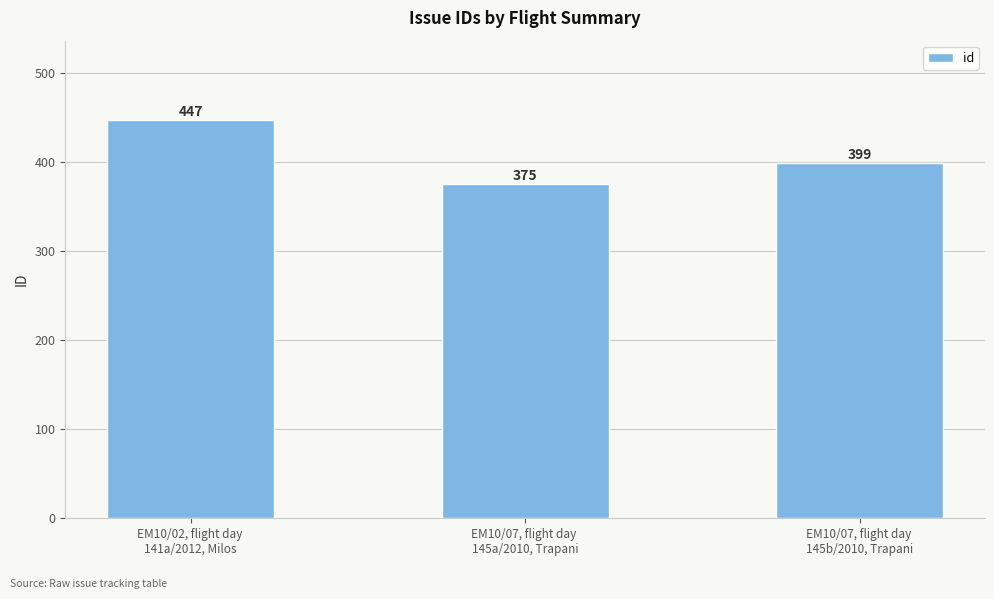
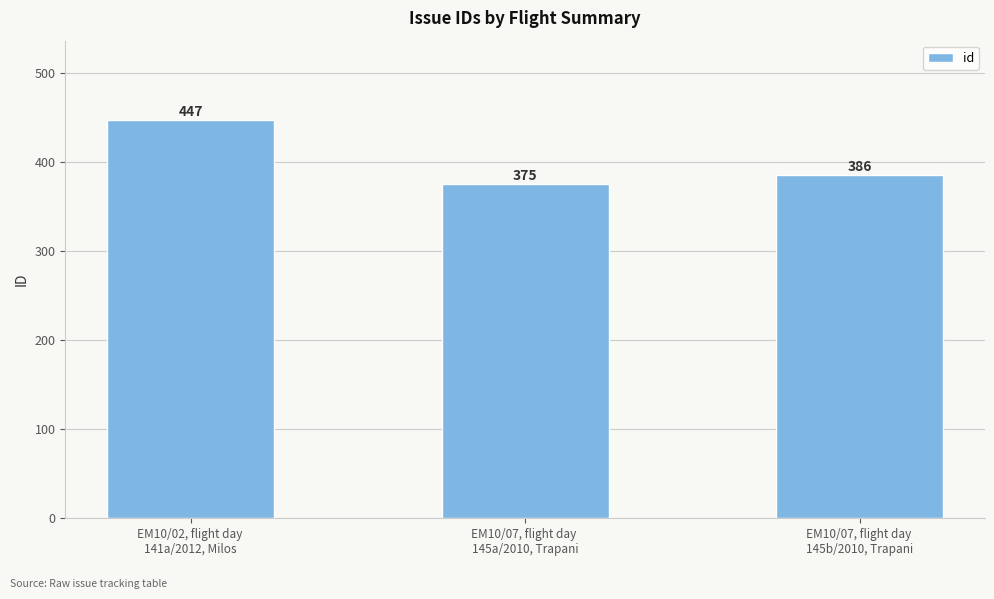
EM10/07, flight day 145b/2010, Trapani: 399 -> 386
